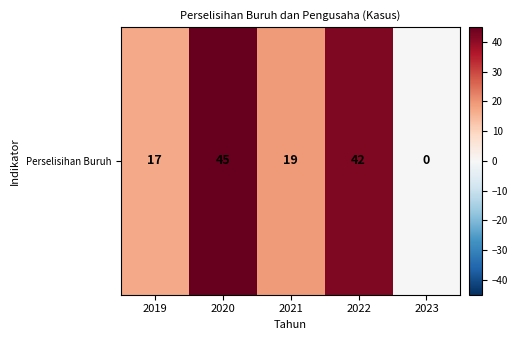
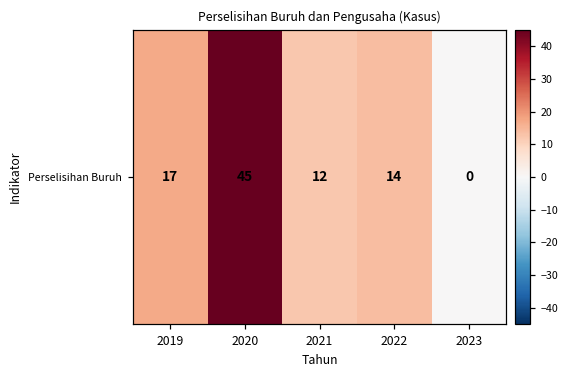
Perselisihan Buruh, 2021: 19 -> 12
Perselisihan Buruh, 2022: 42 -> 14
